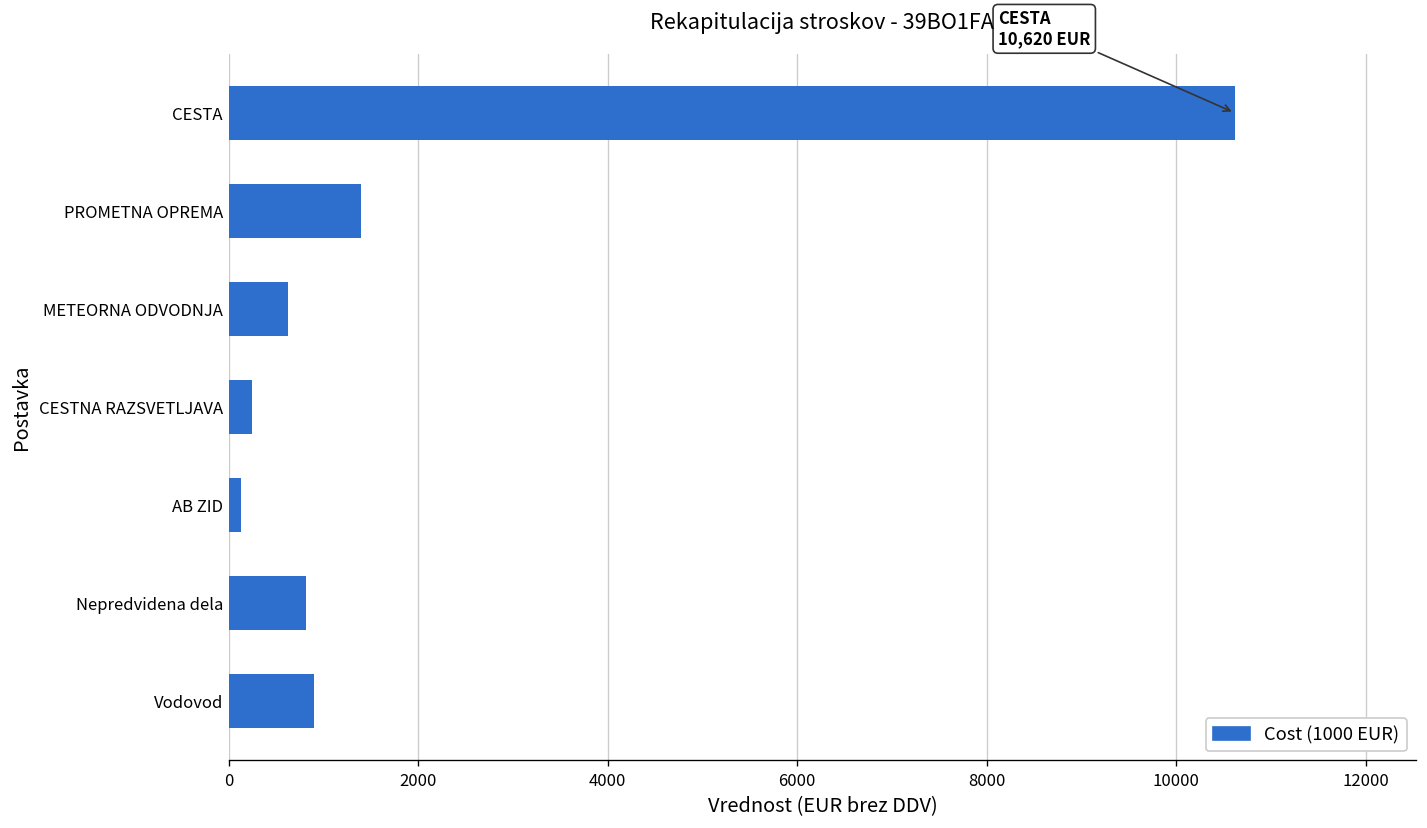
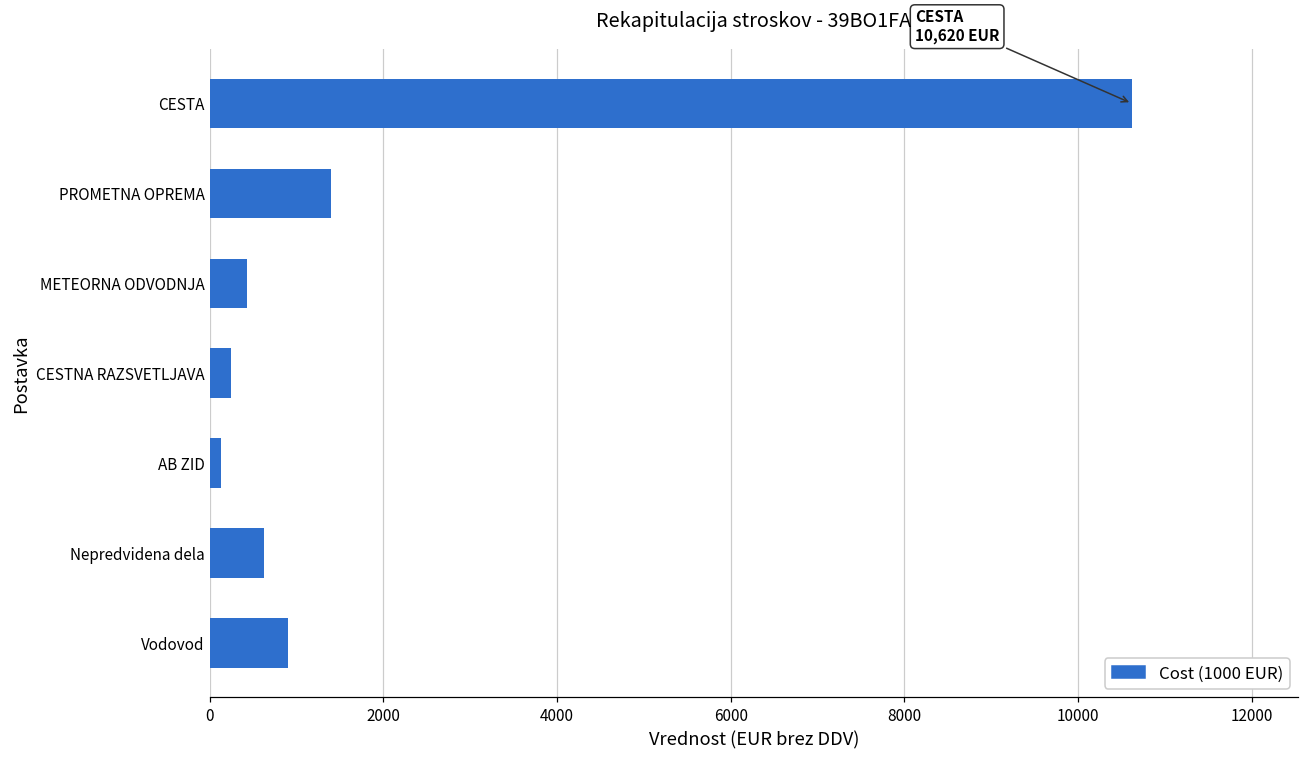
METEORNA ODVODNJA: 600 -> 400
Nepredvidena dela: 800 -> 600
